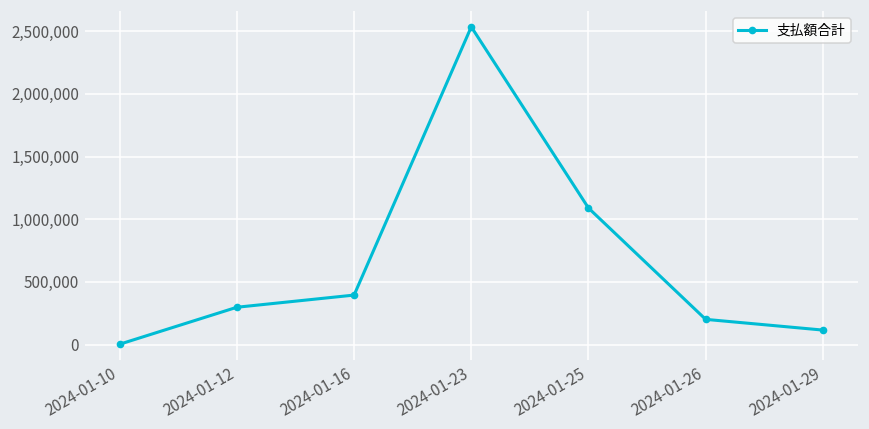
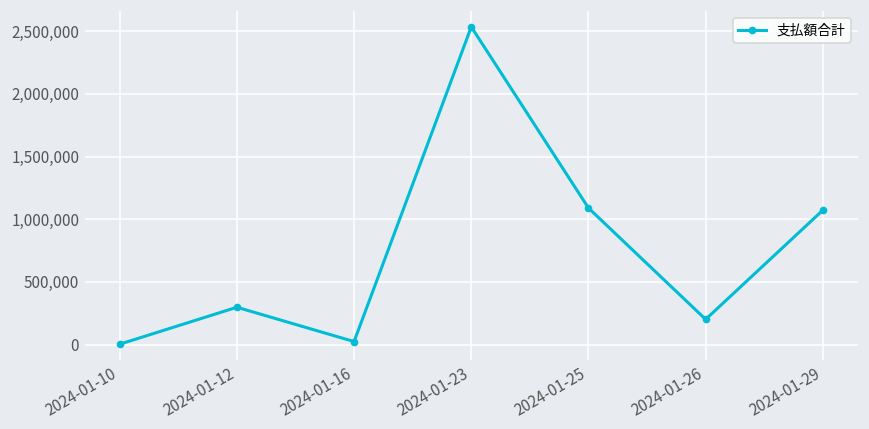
2024-01-16: 390,000 -> 20,000
2024-01-29: 120,000 -> 1,070,000
